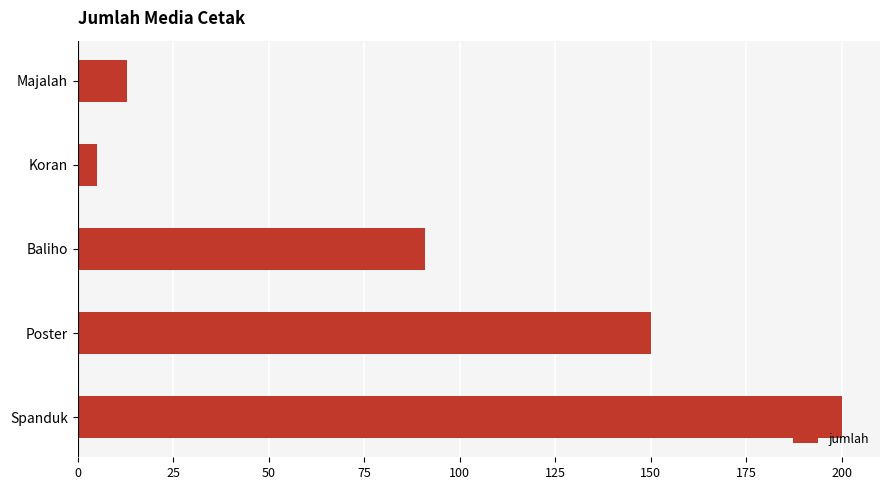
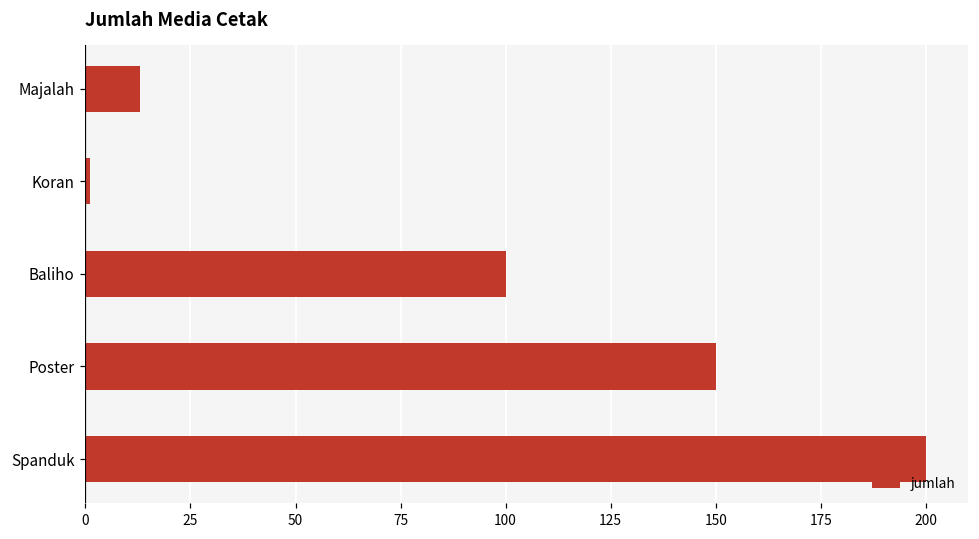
Koran: 5 -> 1
Baliho: 91 -> 100
